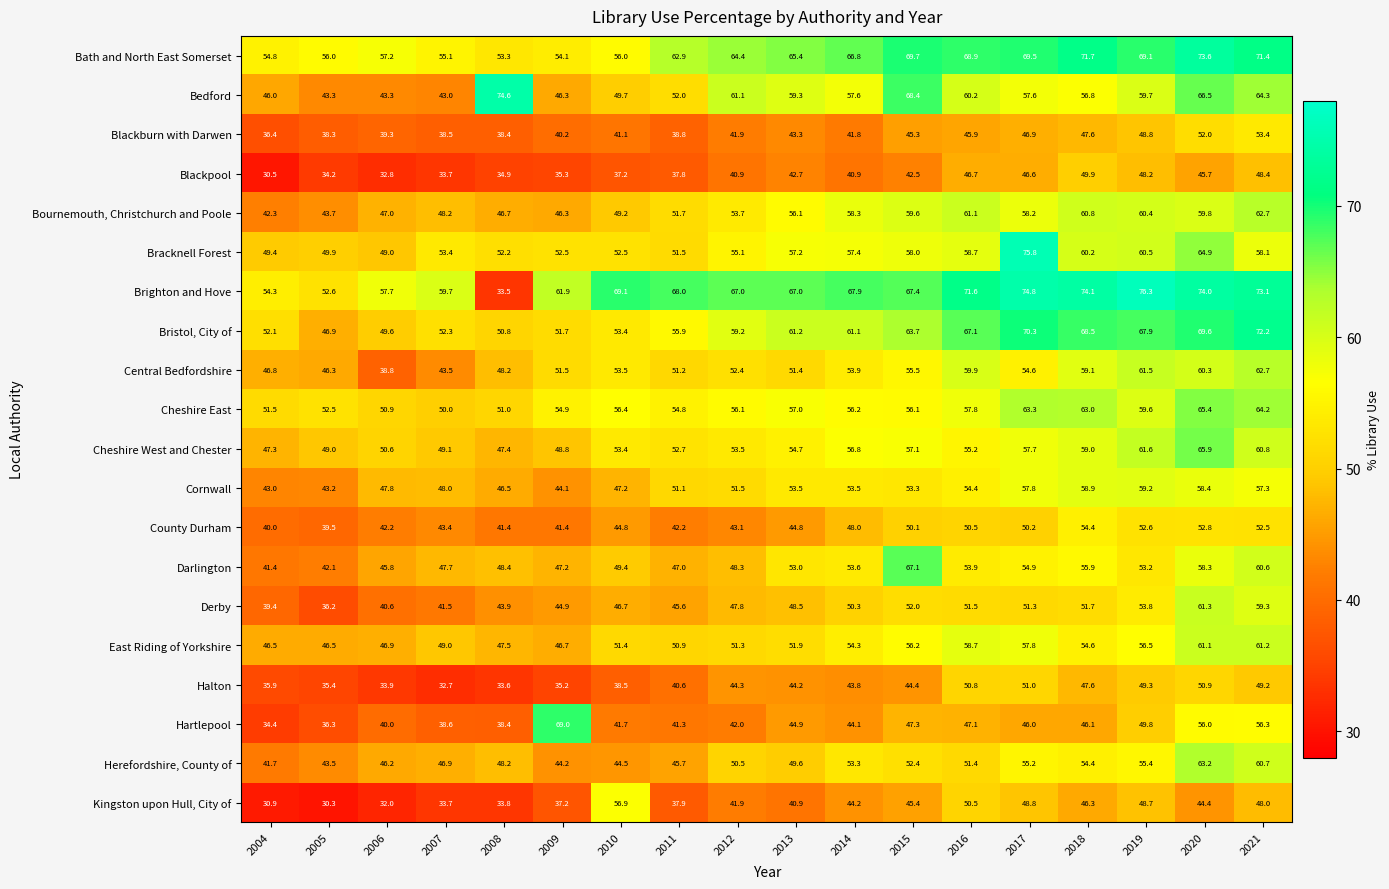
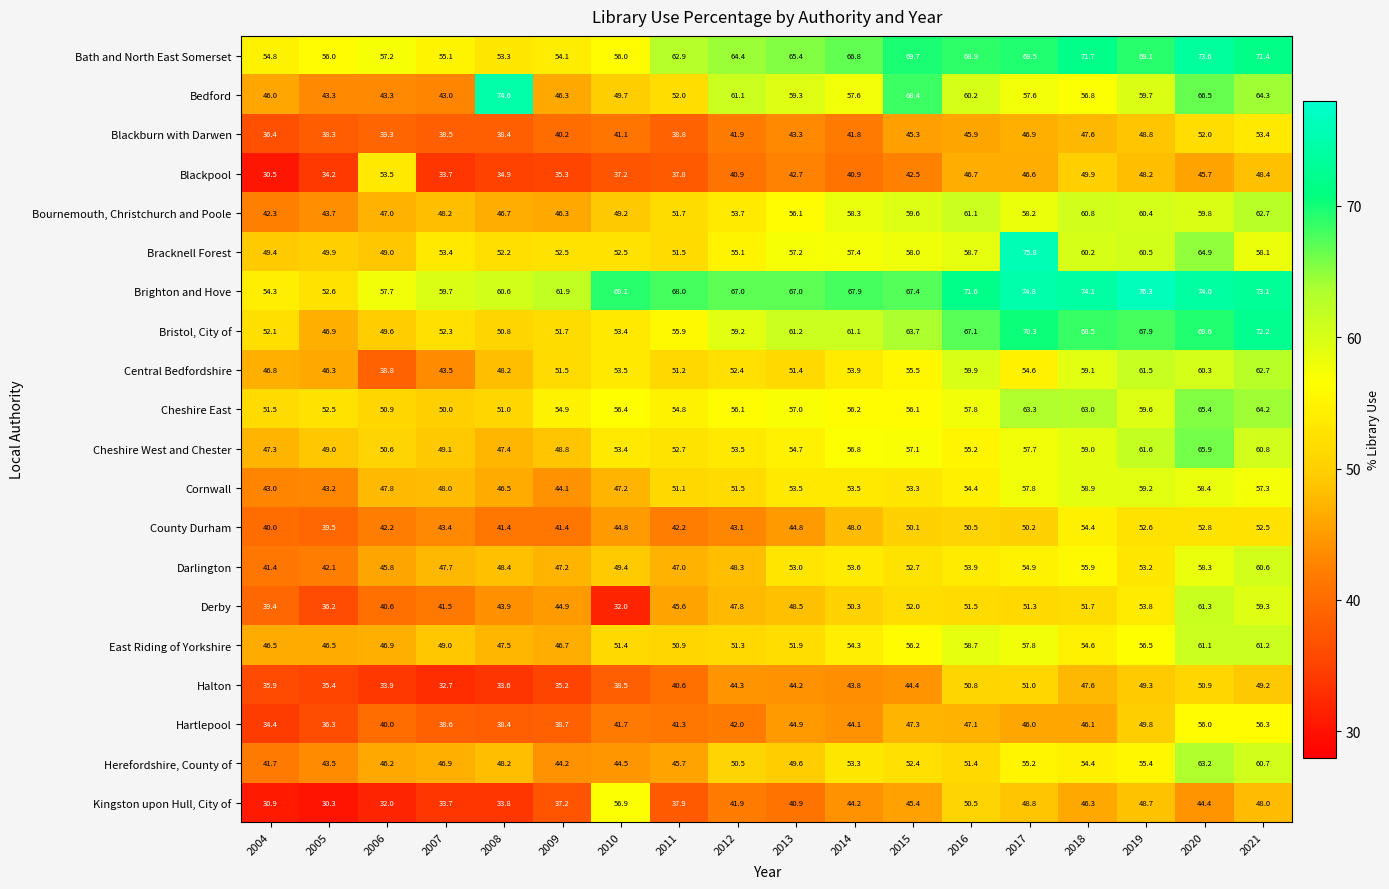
Blackpool, 2006: 32.8 -> 53.5
Brighton and Hove, 2008: 33.5 -> 60.6
Darlington, 2015: 67.1 -> 52.7
Derby, 2010: 46.7 -> 32.0
Hartlepool, 2009: 69.0 -> 38.7
